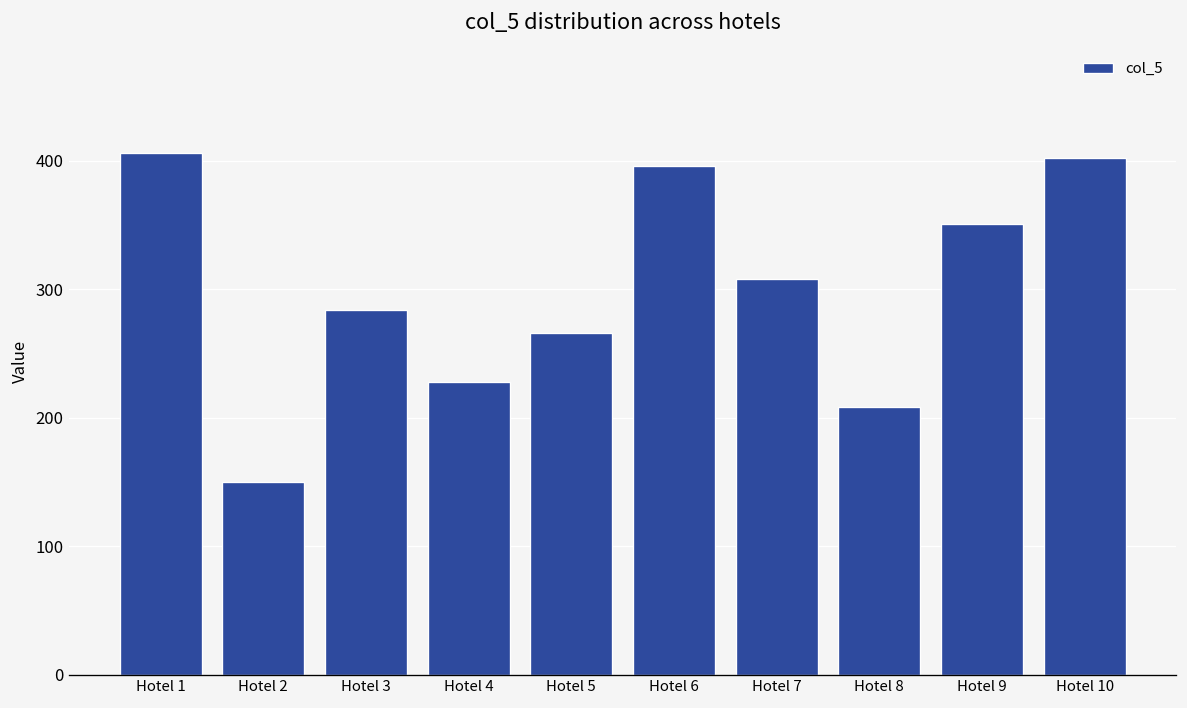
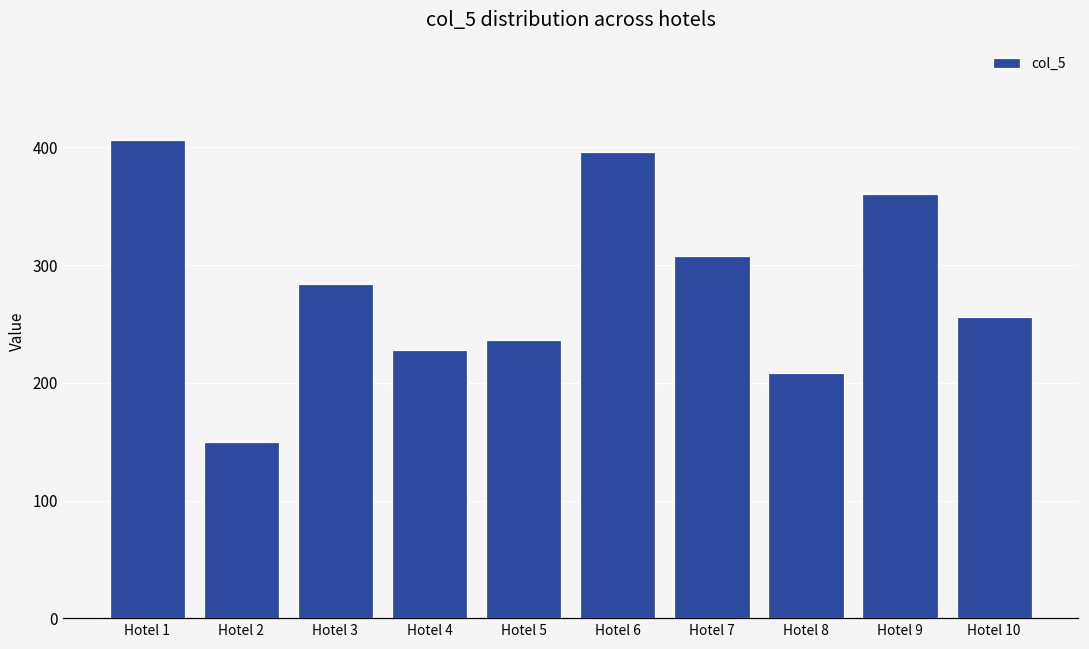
Hotel 5: 266 -> 236
Hotel 9: 351 -> 360
Hotel 10: 402 -> 256
